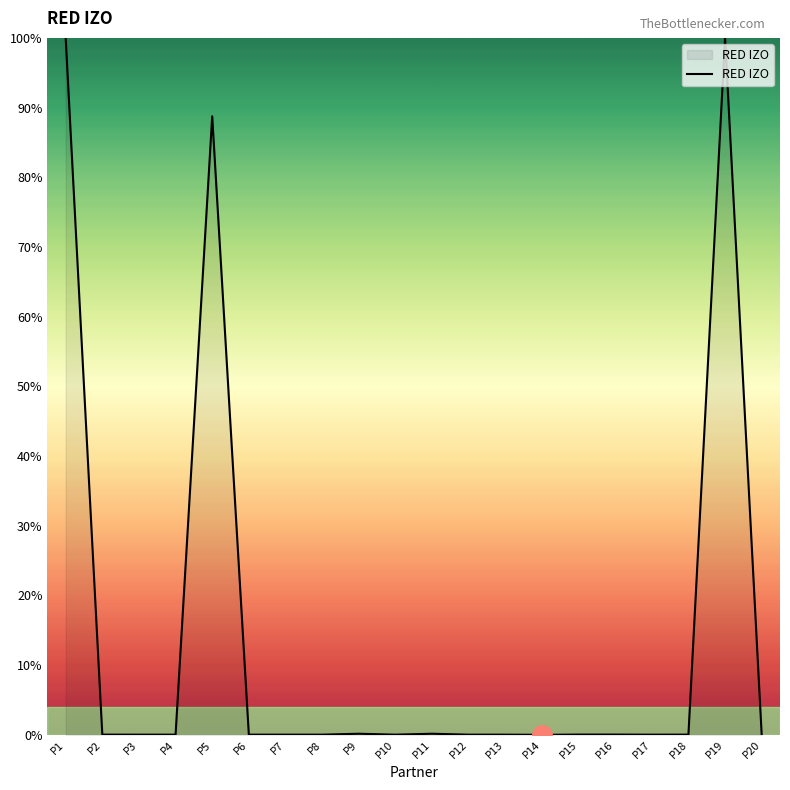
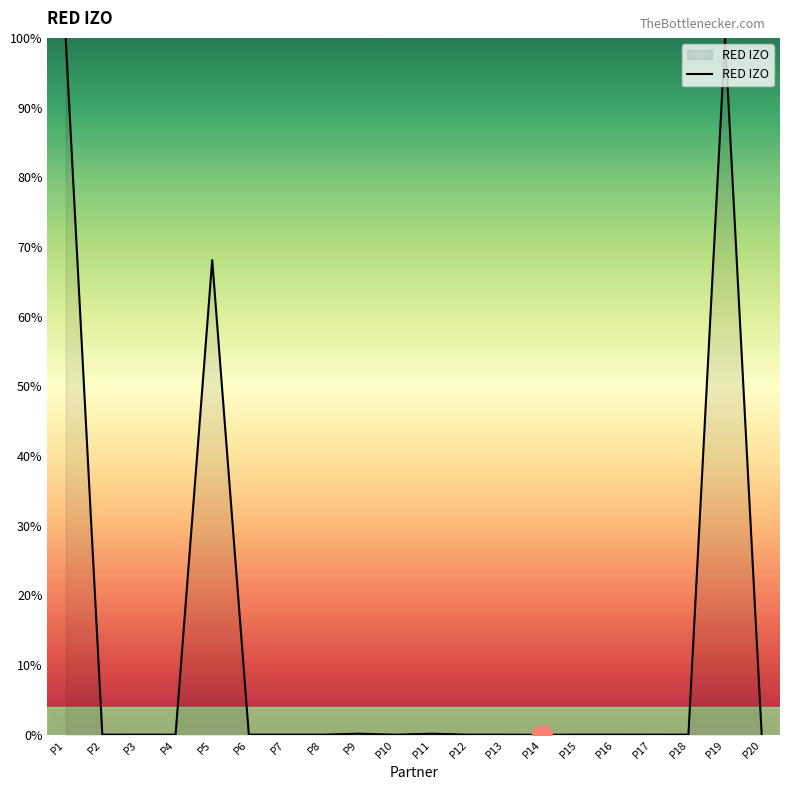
RED IZO, P5: 89% -> 68%
